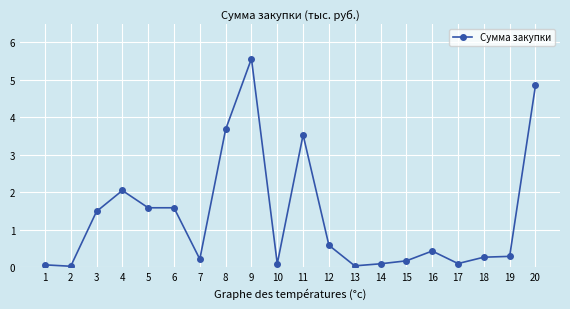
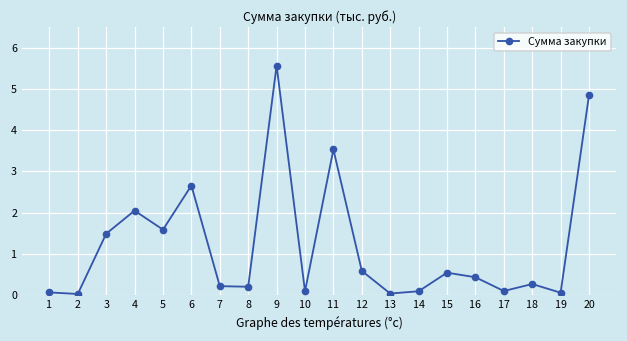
6: 1.6 -> 2.7
8: 3.7 -> 0.2
15: 0.2 -> 0.5
19: 0.3 -> 0.1
